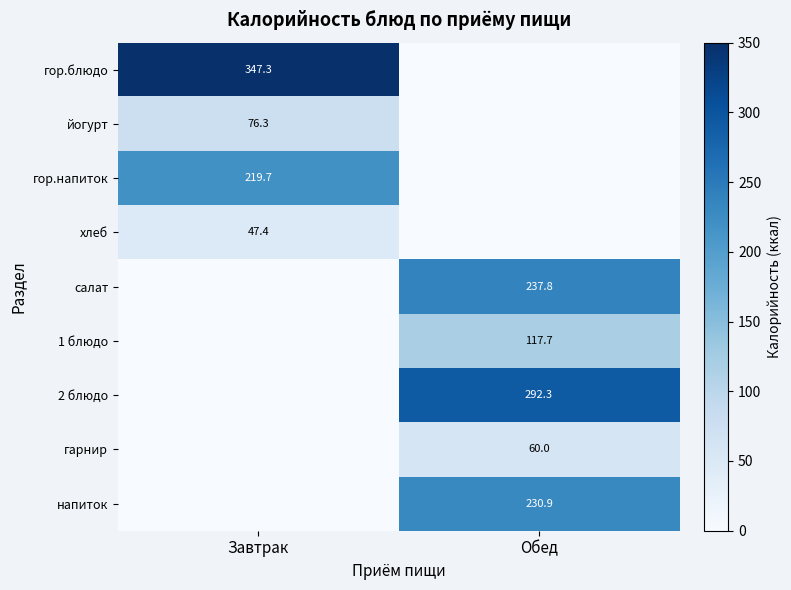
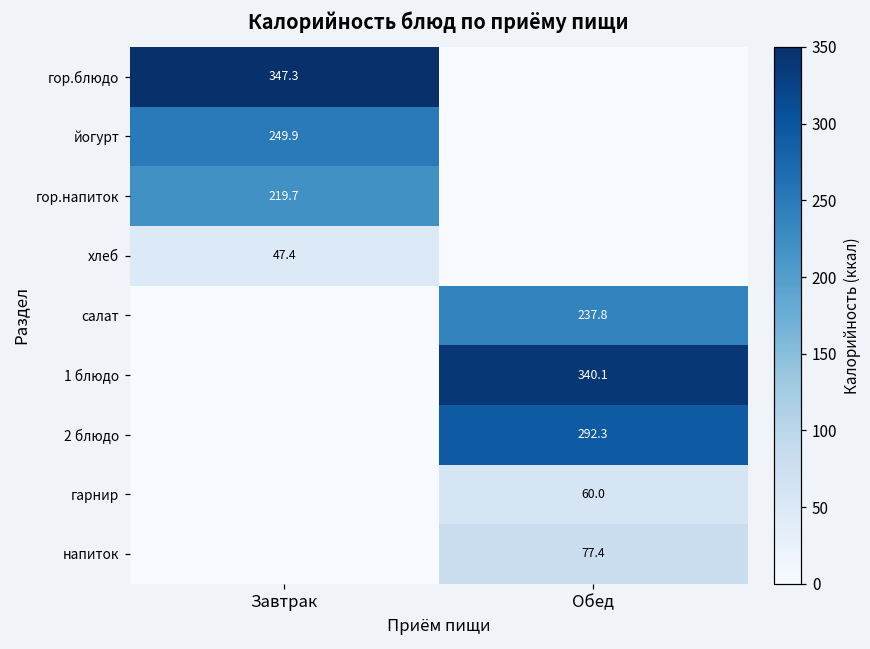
йогурт, Завтрак: 76.3 -> 249.9
1 блюдо, Обед: 117.7 -> 340.1
напиток, Обед: 230.9 -> 77.4
